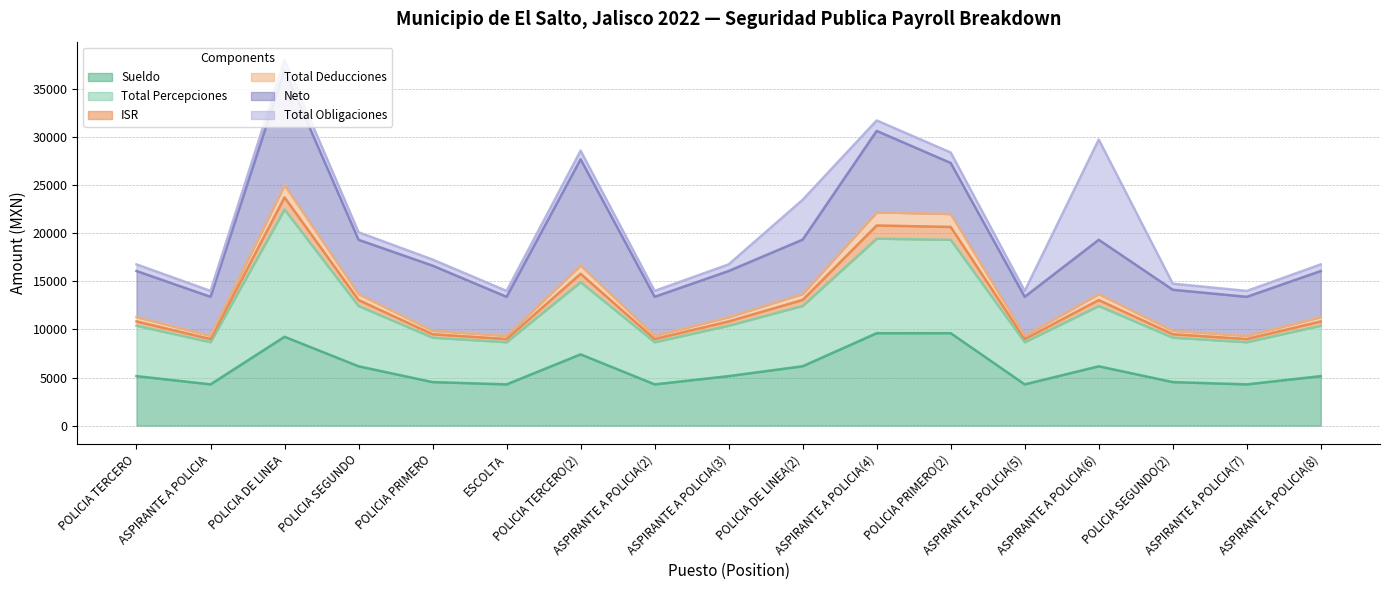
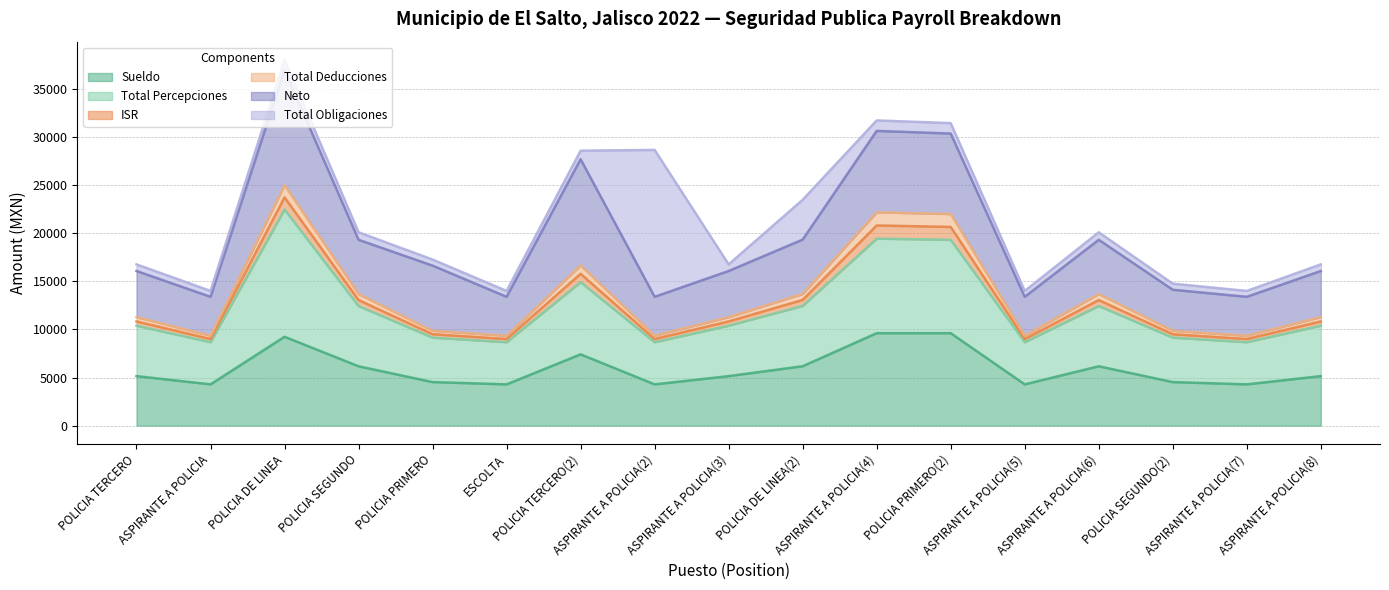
Total Obligaciones, ASPIRANTE A POLICIA(2): 1000 -> 15000
Neto, POLICIA PRIMERO(2): 5000 -> 8000
Total Obligaciones, ASPIRANTE A POLICIA(6): 10000 -> 1000
